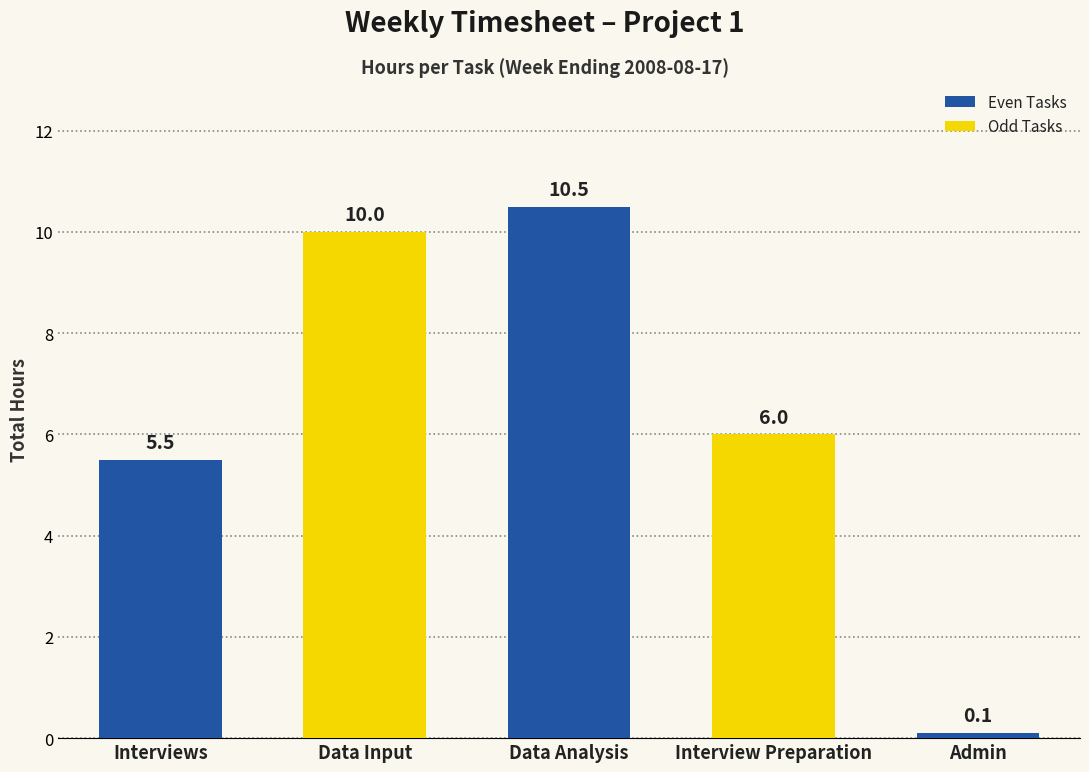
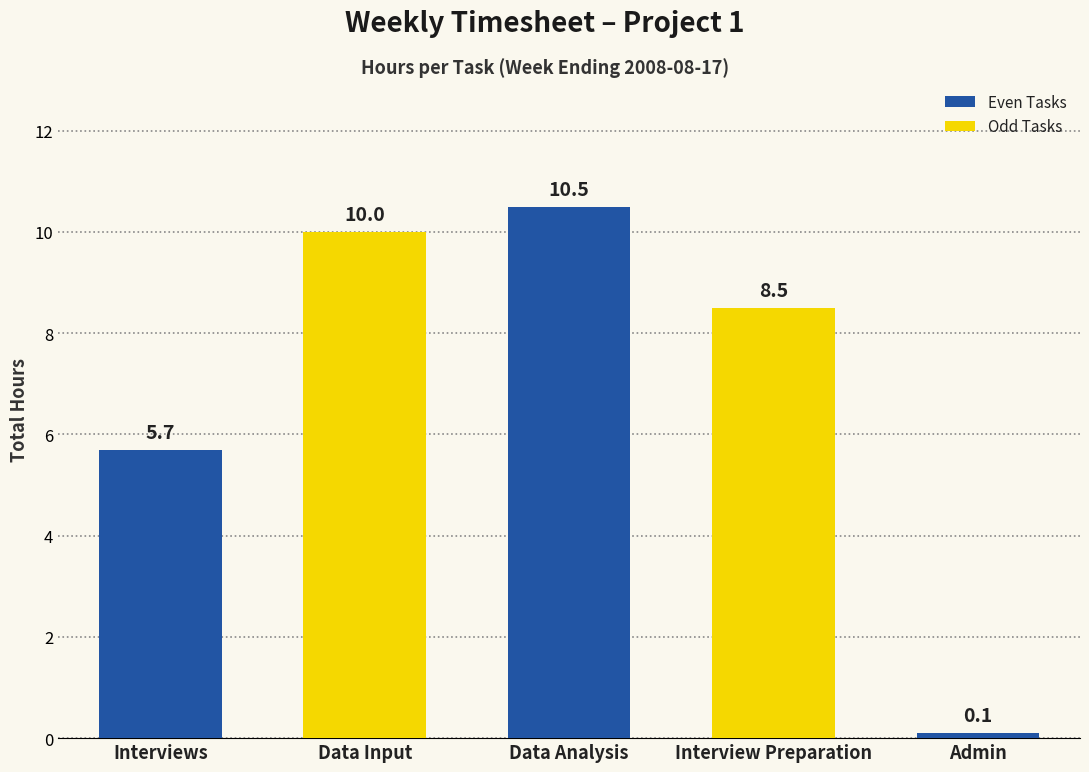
Interviews: 5.5 -> 5.7
Interview Preparation: 6.0 -> 8.5
